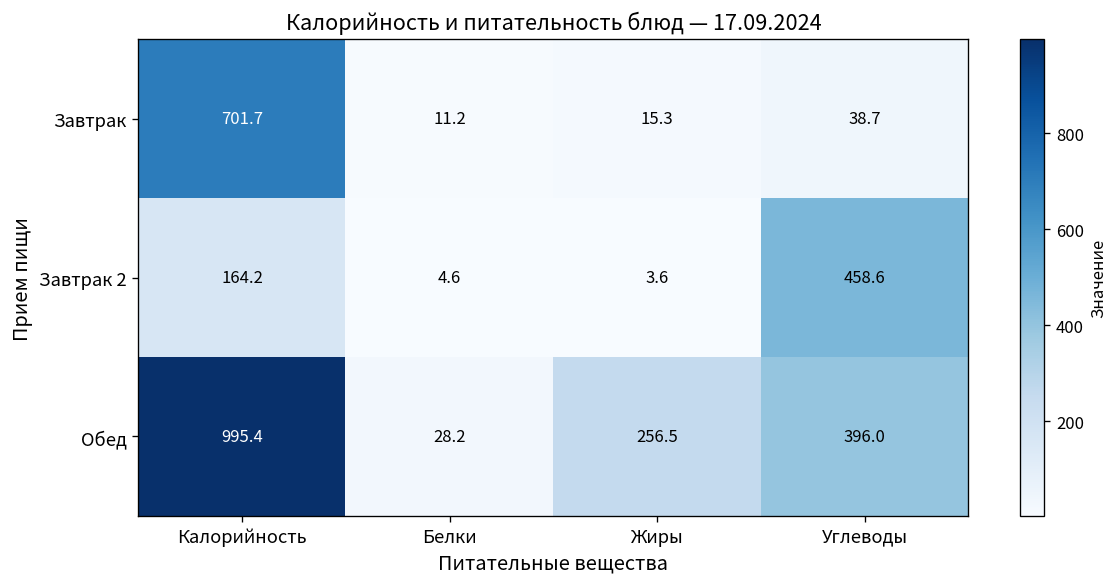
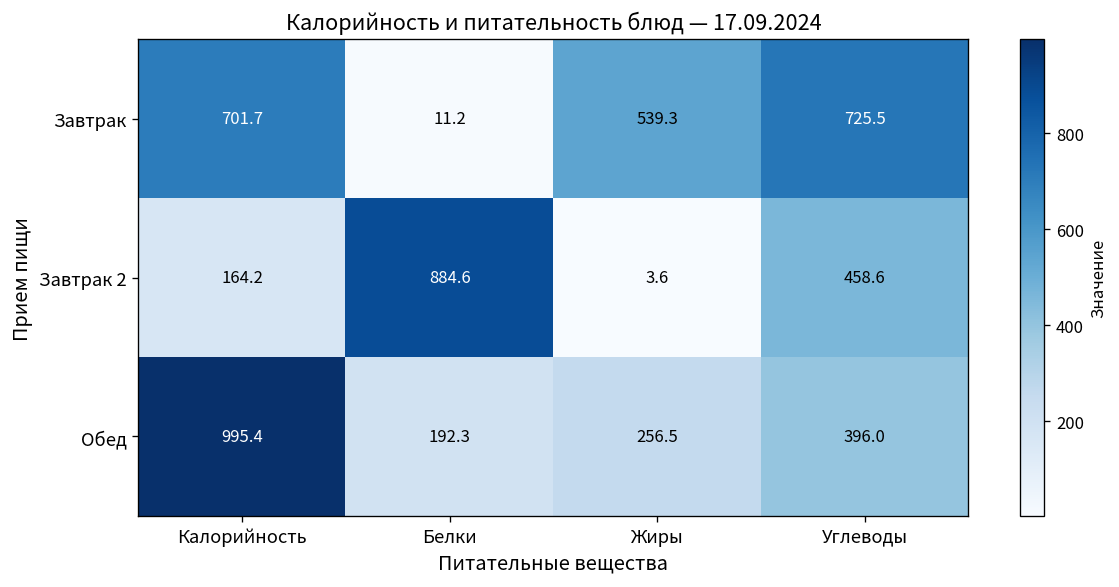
Завтрак, Жиры: 15.3 -> 539.3
Завтрак, Углеводы: 38.7 -> 725.5
Завтрак 2, Белки: 4.6 -> 884.6
Обед, Белки: 28.2 -> 192.3
